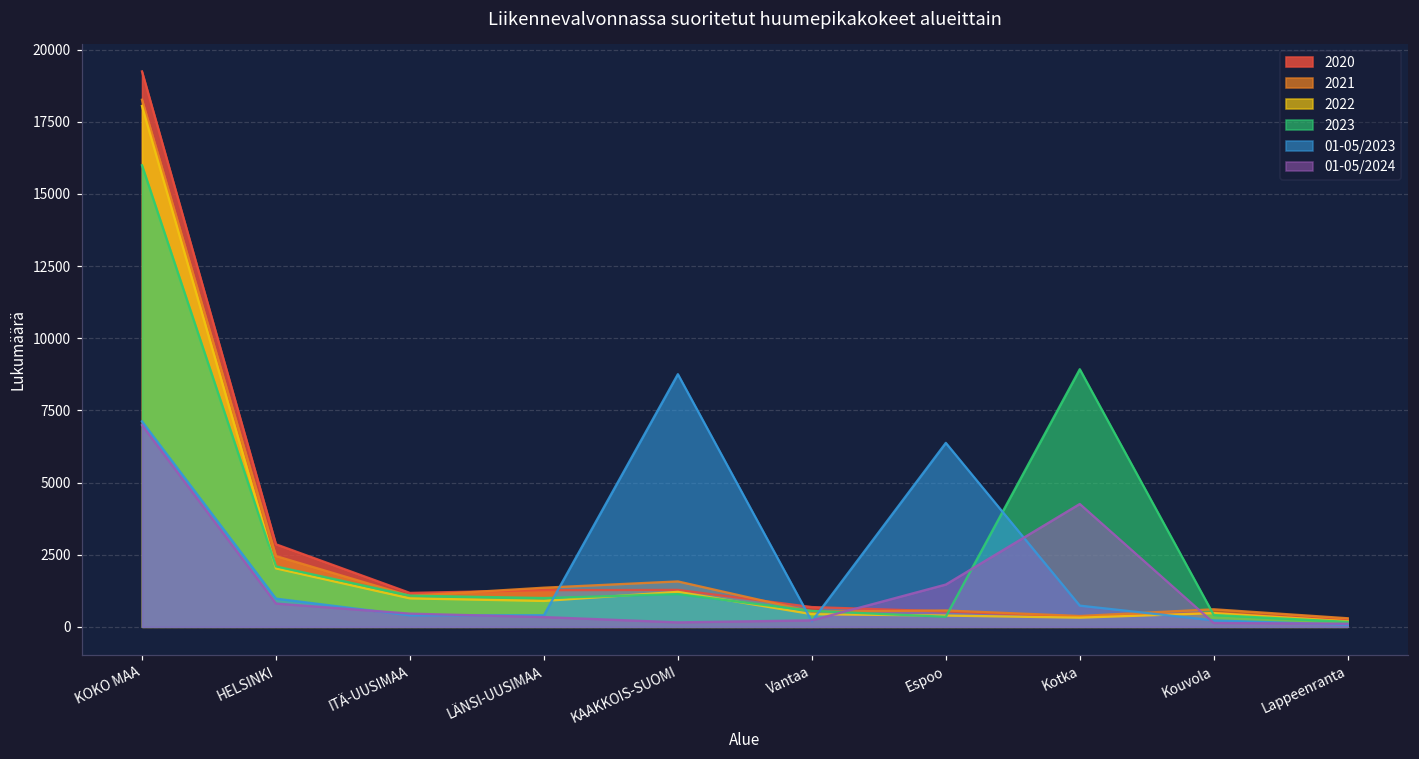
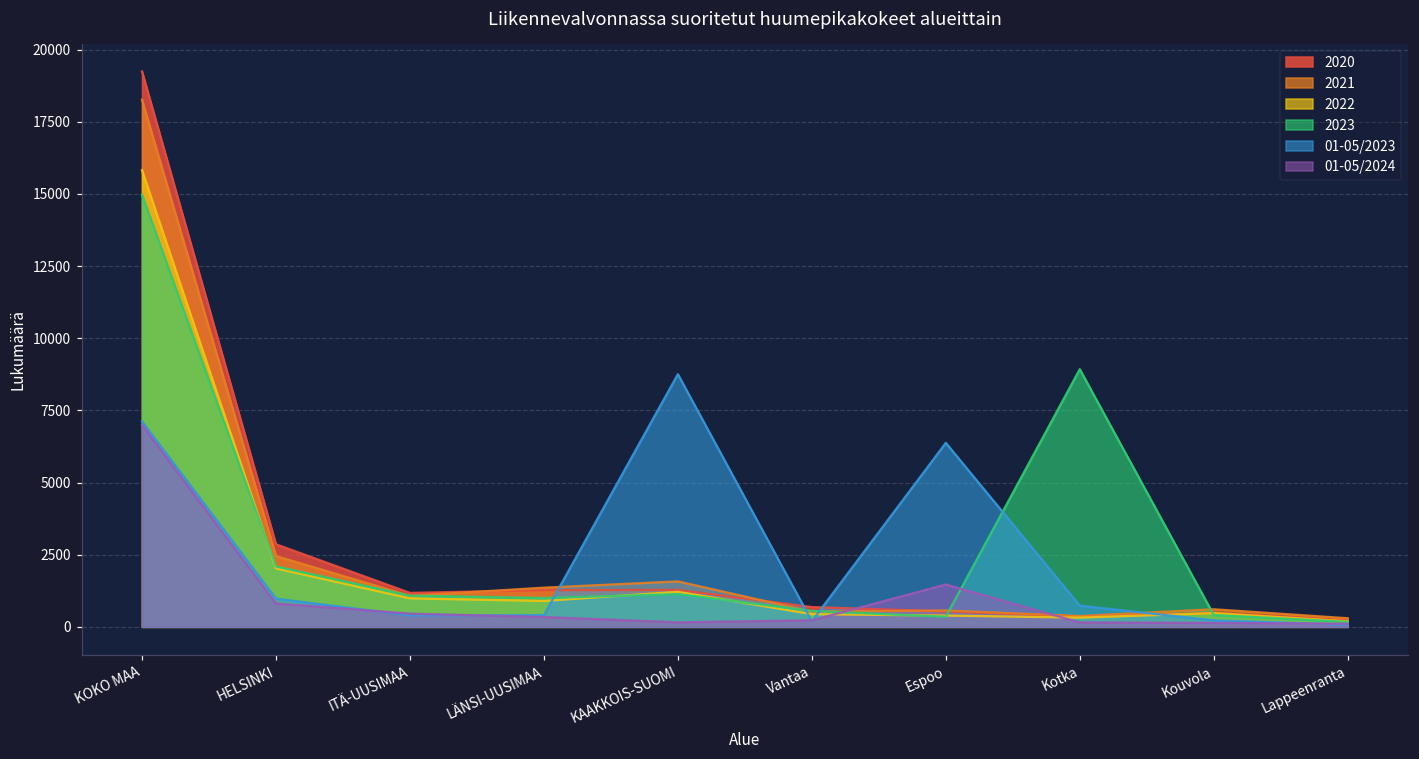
2022, KOKO MAA: 18000 -> 15800
2023, KOKO MAA: 16000 -> 15000
01-05/2024, Kotka: 4300 -> 200
